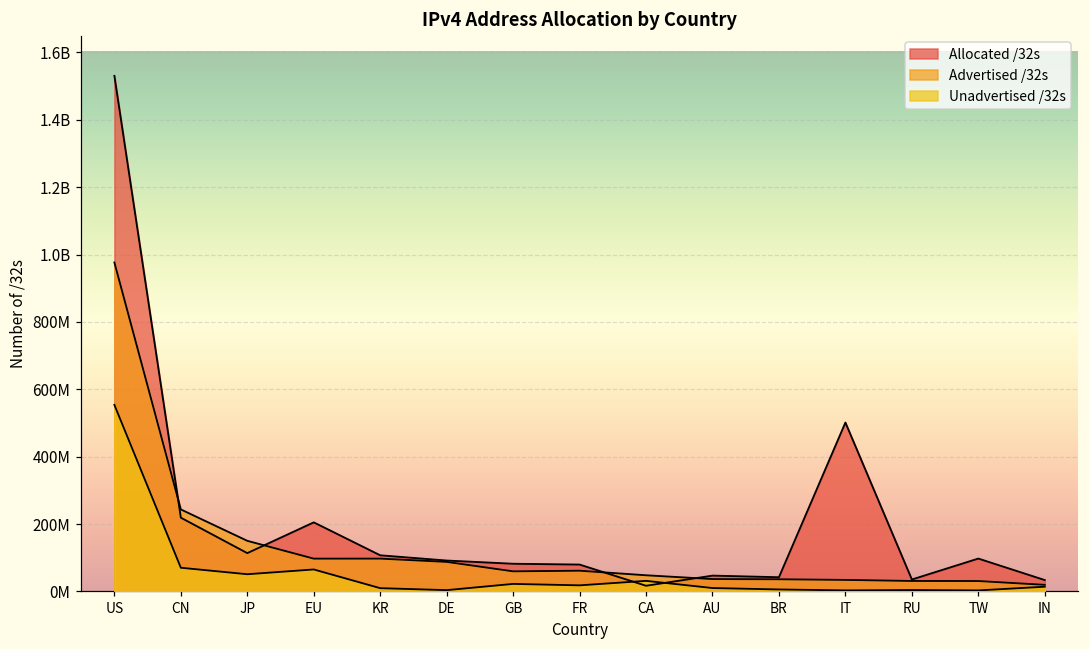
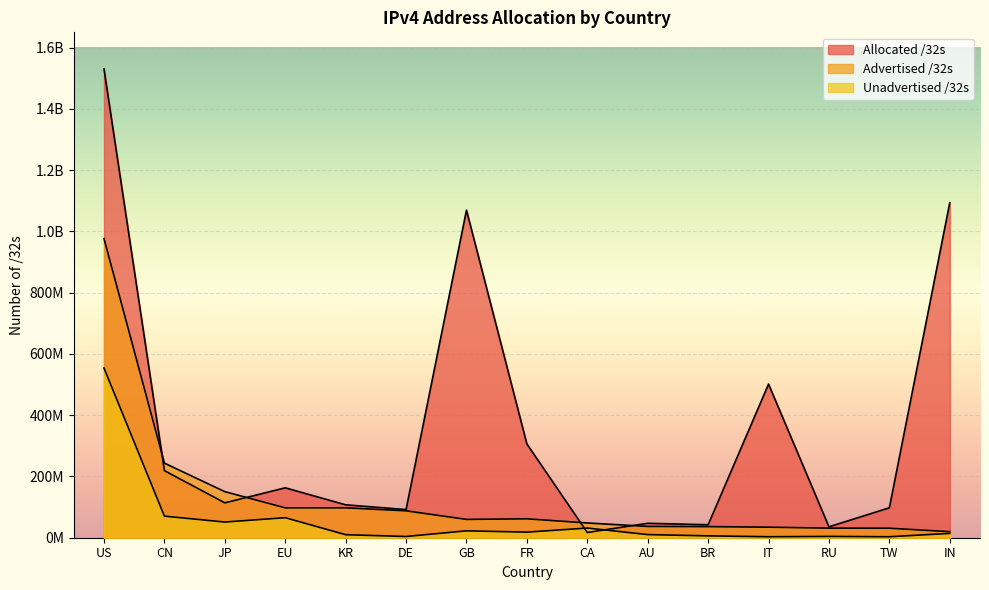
Allocated /32s, EU: 210000000 -> 160000000
Allocated /32s, GB: 80000000 -> 1070000000
Allocated /32s, FR: 80000000 -> 310000000
Allocated /32s, IN: 30000000 -> 1090000000
